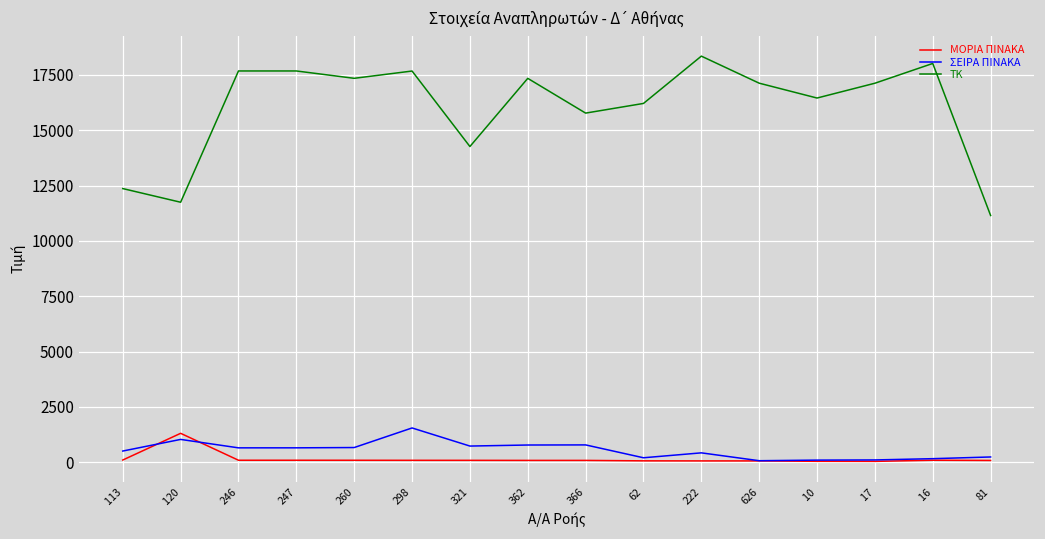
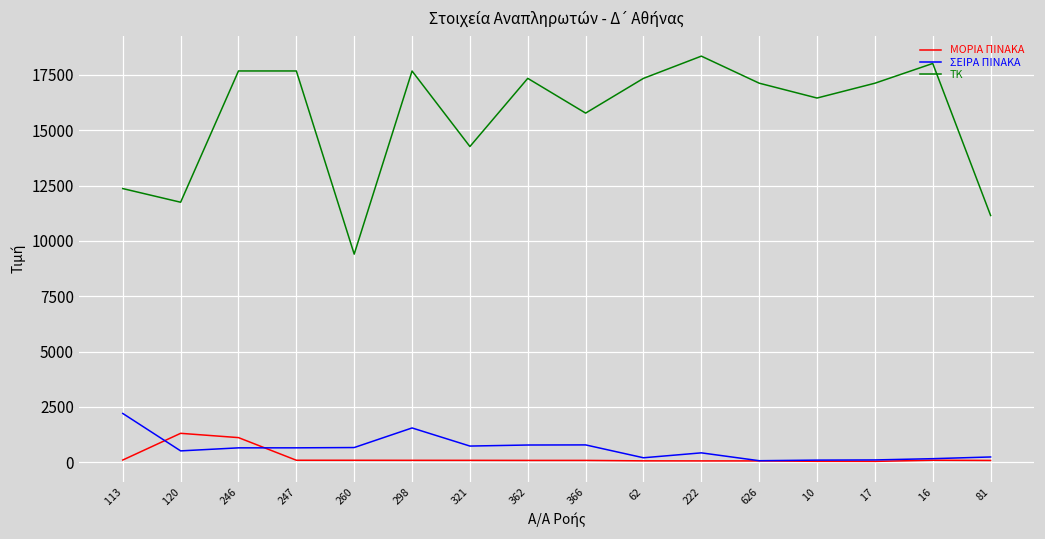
ΣΕΙΡΑ ΠΙΝΑΚΑ, 113: 500 -> 2200
ΣΕΙΡΑ ΠΙΝΑΚΑ, 120: 1000 -> 500
ΜΟΡΙΑ ΠΙΝΑΚΑ, 246: 100 -> 1100
ΤΚ, 260: 17300 -> 9400
ΤΚ, 62: 16200 -> 17300
